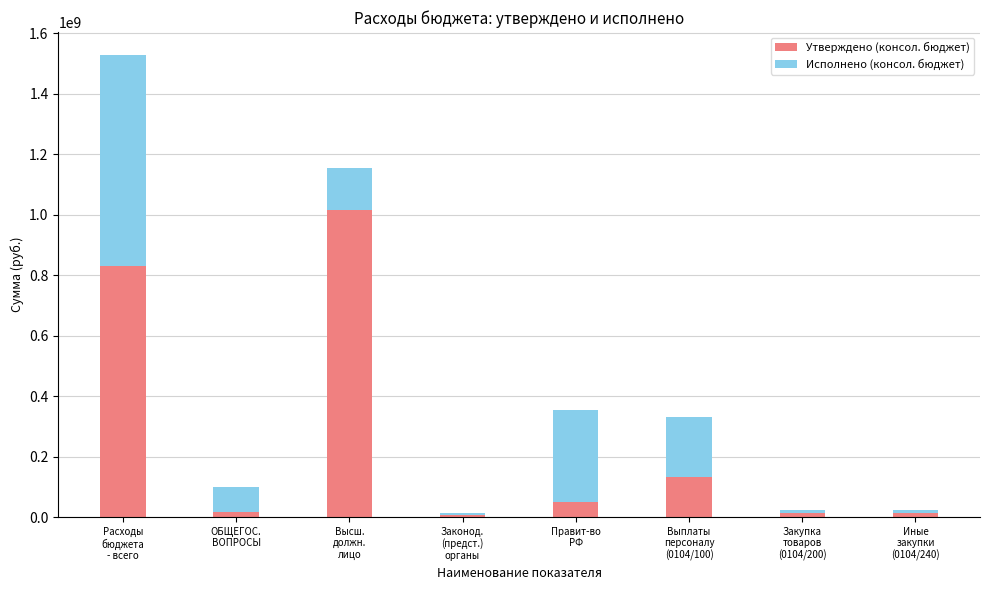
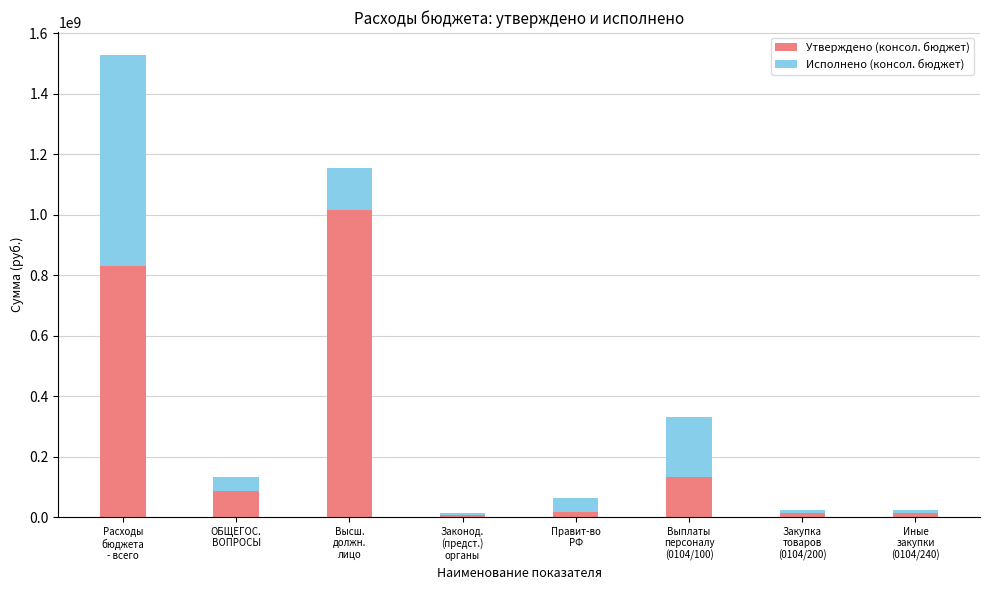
Утверждено (консол. бюджет), ОБЩЕГОС. ВОПРОСЫ: 20000000 -> 90000000
Исполнено (консол. бюджет), ОБЩЕГОС. ВОПРОСЫ: 80000000 -> 50000000
Утверждено (консол. бюджет), Правит-во РФ: 50000000 -> 20000000
Исполнено (консол. бюджет), Правит-во РФ: 300000000 -> 50000000
